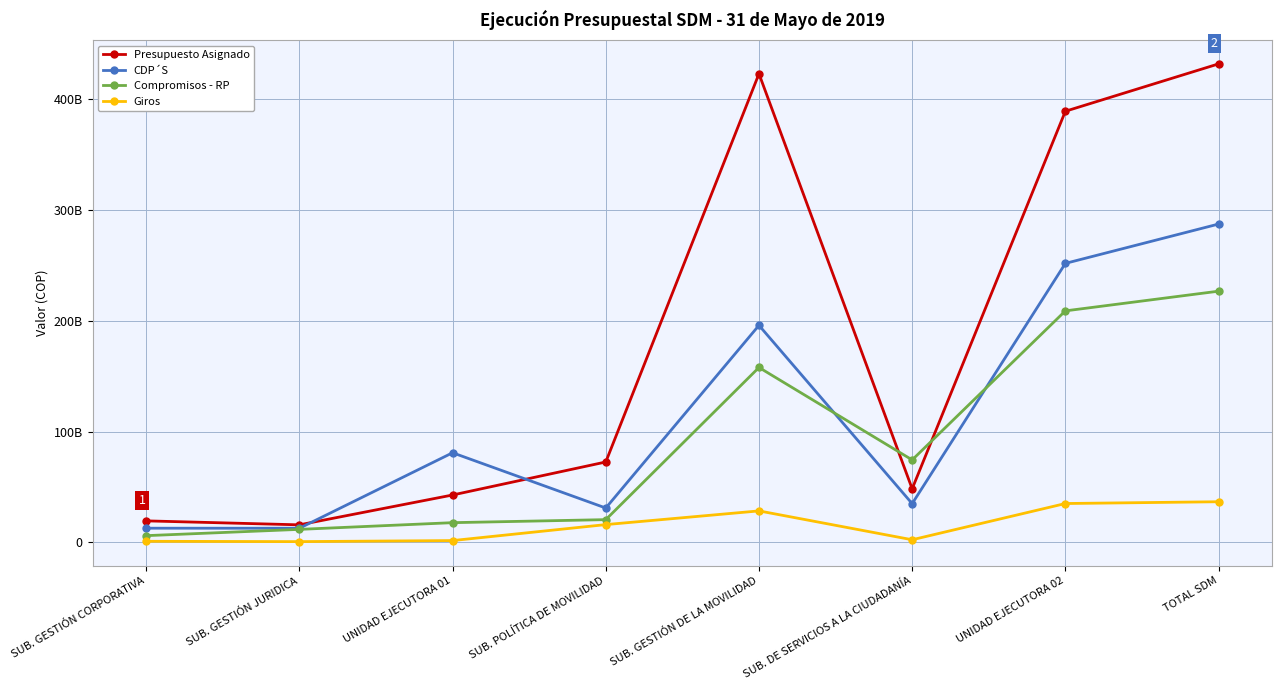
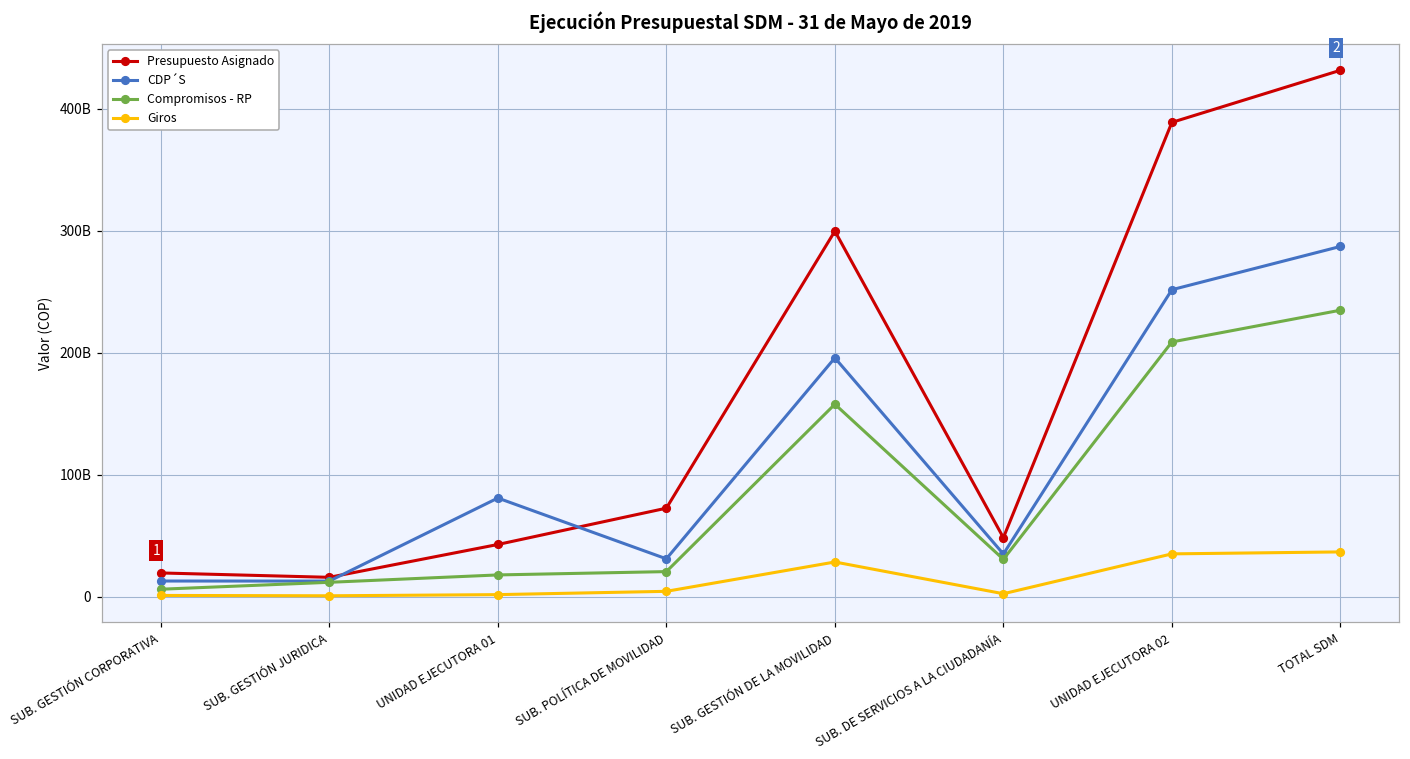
Giros, SUB. POLÍTICA DE MOVILIDAD: 16000000000 -> 4000000000
Presupuesto Asignado, SUB. GESTIÓN DE LA MOVILIDAD: 423000000000 -> 300000000000
Compromisos - RP, SUB. DE SERVICIOS A LA CIUDADANÍA: 74000000000 -> 31000000000
Compromisos - RP, TOTAL SDM: 227000000000 -> 235000000000
